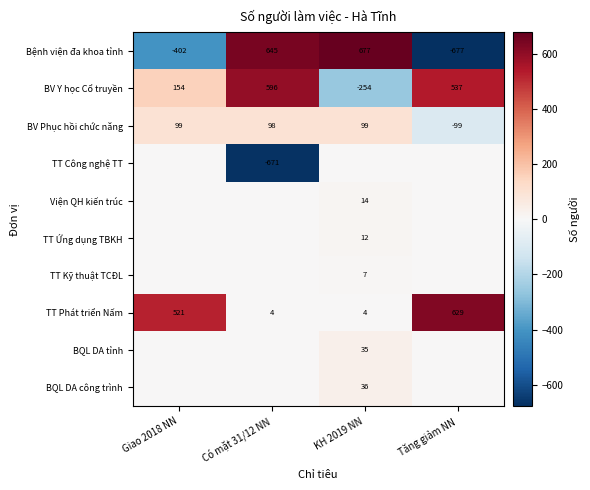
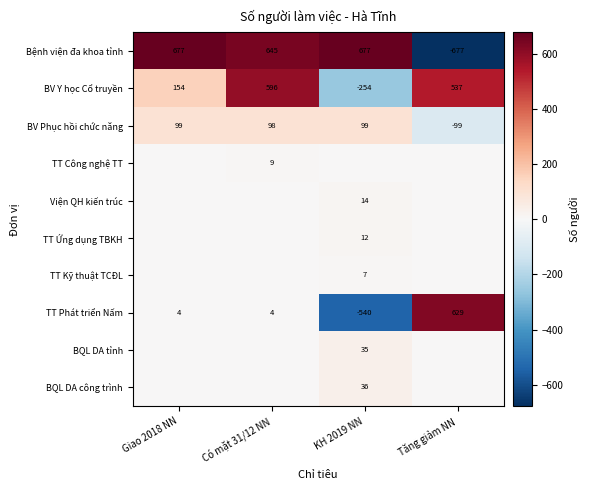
Bệnh viện đa khoa tỉnh, Giao 2018 NN: -402 -> 677
TT Công nghệ TT, Có mặt 31/12 NN: -671 -> 9
TT Phát triển Nấm, Giao 2018 NN: 521 -> 4
TT Phát triển Nấm, KH 2019 NN: 4 -> -540
